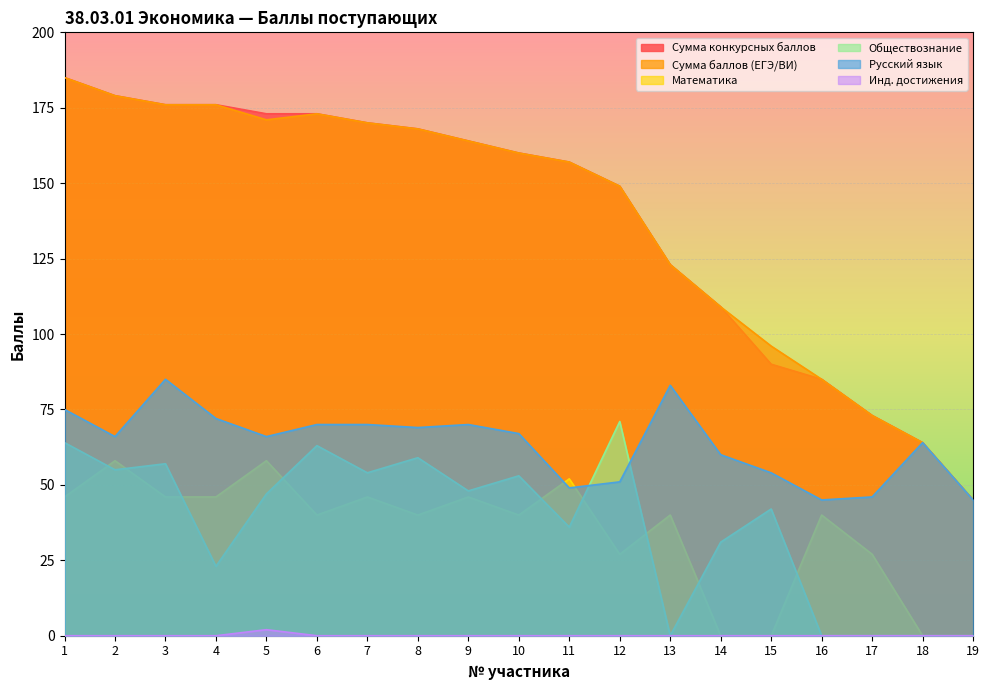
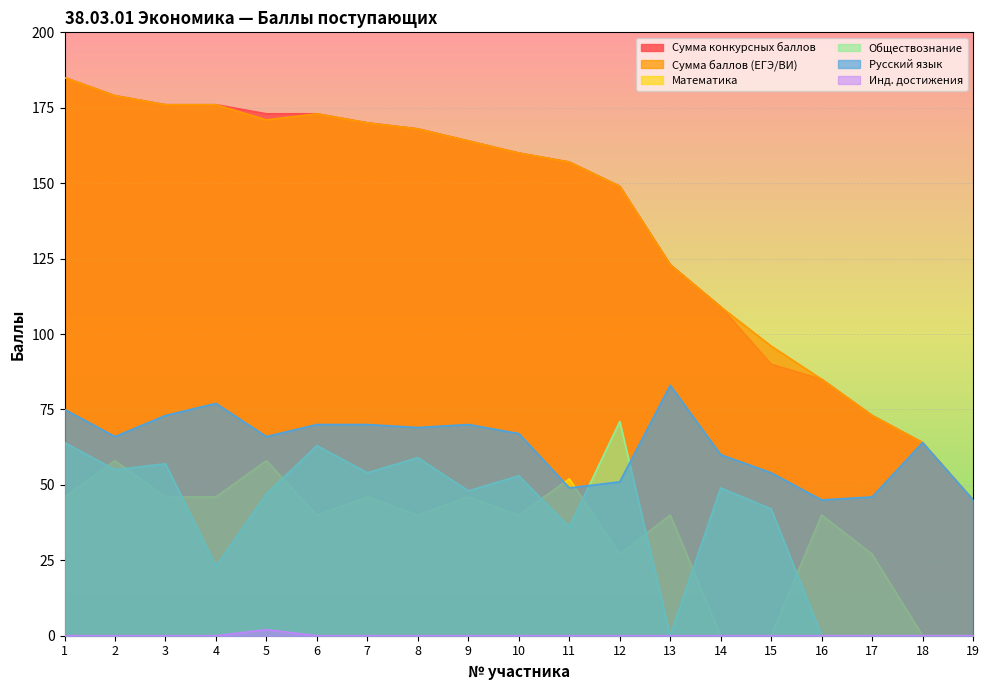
Русский язык, 3: 85 -> 73
Русский язык, 4: 72 -> 77
Обществознание, 14: 31 -> 49
